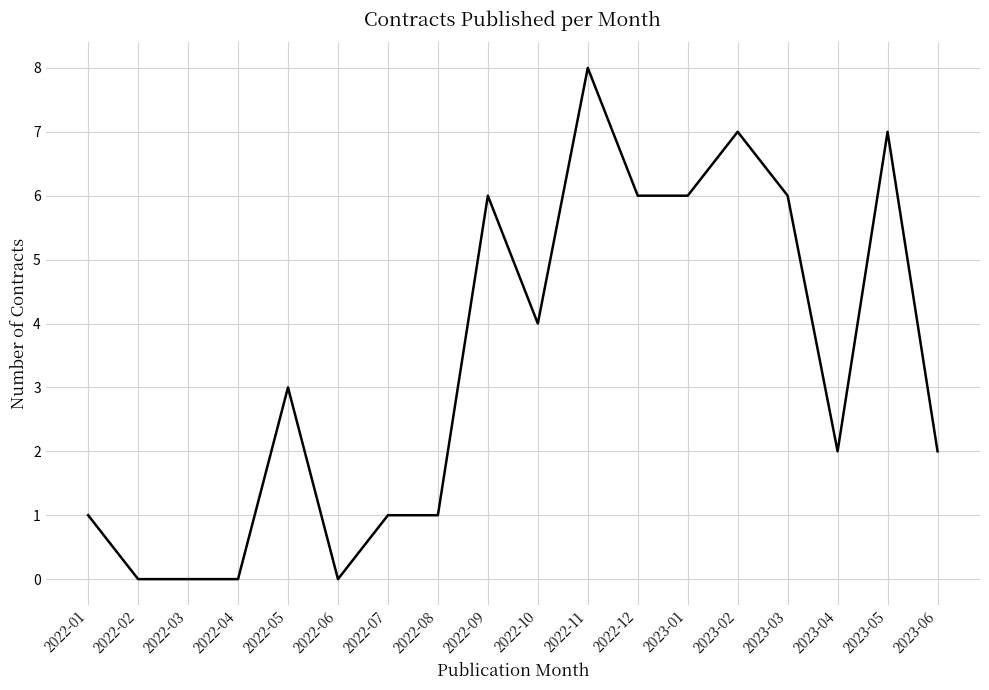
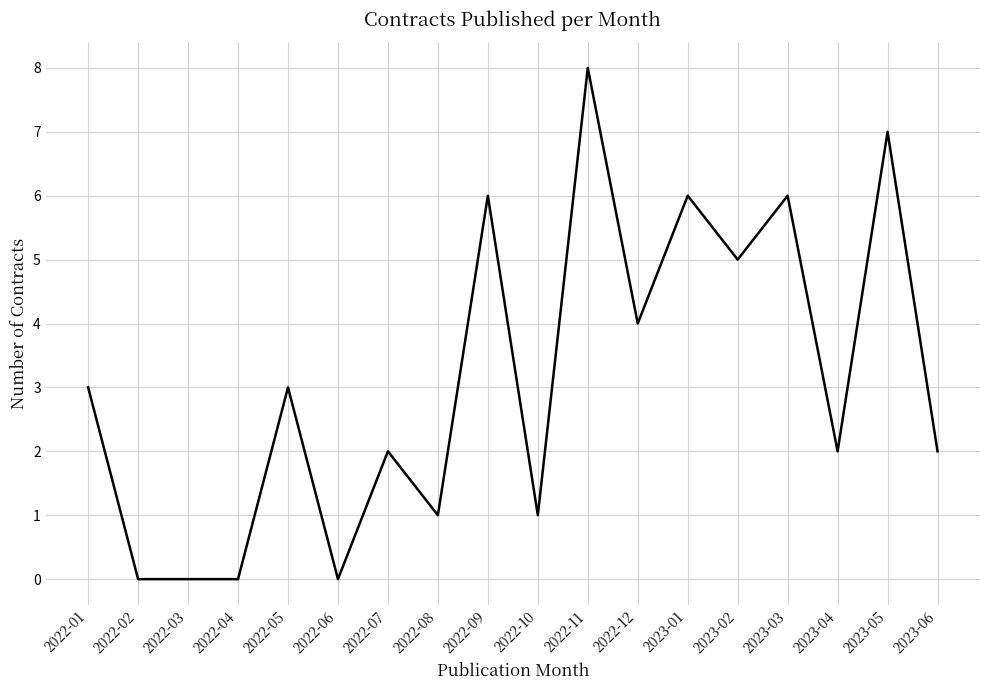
2022-01: 1 -> 3
2022-07: 1 -> 2
2022-10: 4 -> 1
2022-12: 6 -> 4
2023-02: 7 -> 5
